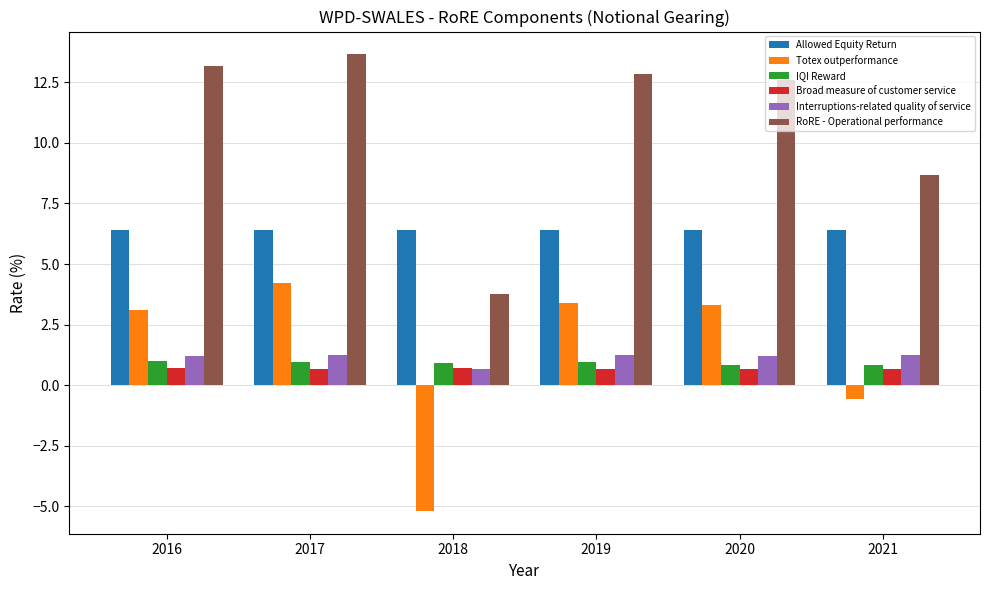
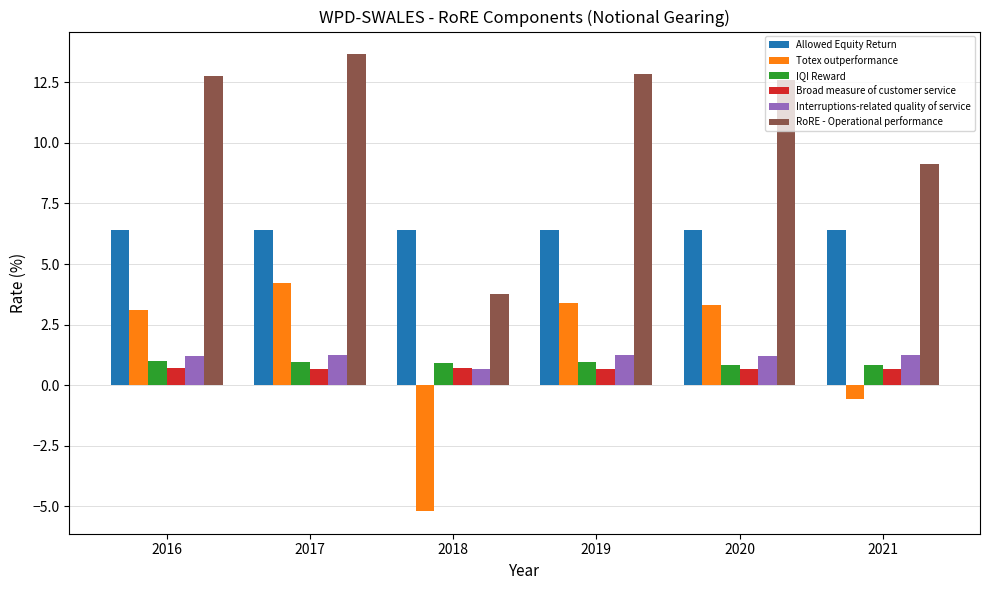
RoRE - Operational performance, 2016: 13.2 -> 12.8
RoRE - Operational performance, 2021: 8.7 -> 9.1
